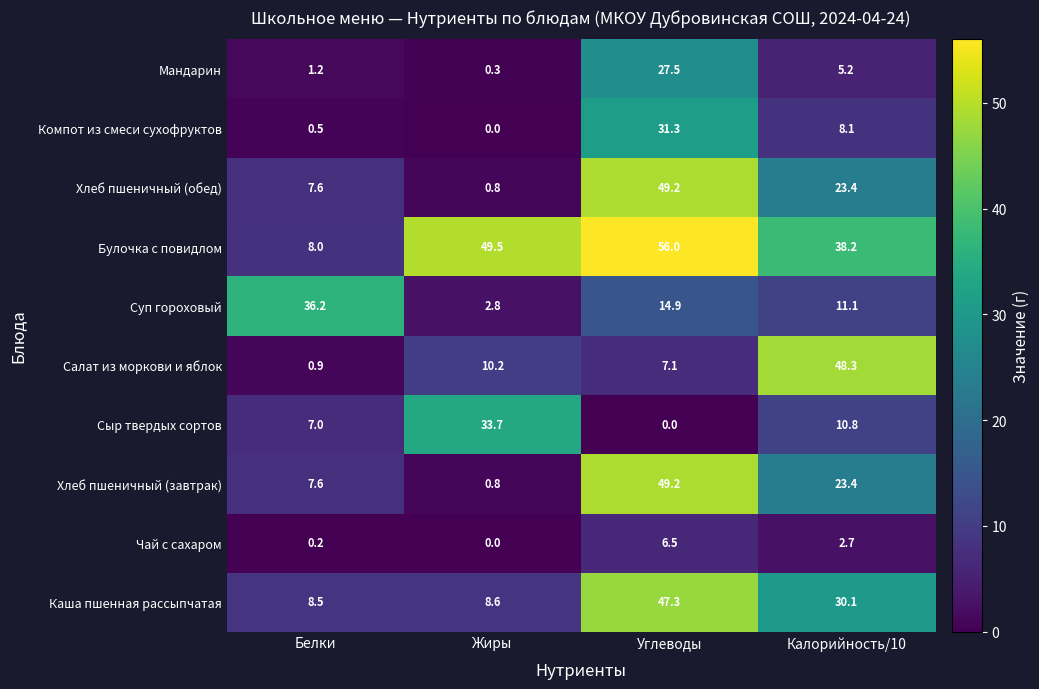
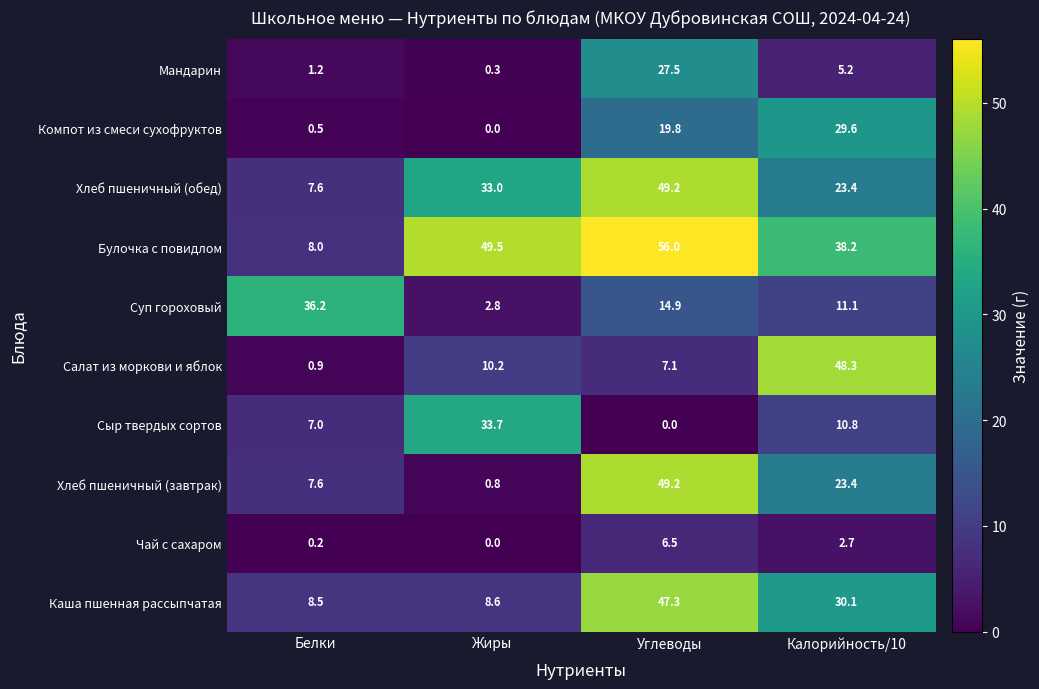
Компот из смеси сухофруктов, Углеводы: 31.3 -> 19.8
Компот из смеси сухофруктов, Калорийность/10: 8.1 -> 29.6
Хлеб пшеничный (обед), Жиры: 0.8 -> 33.0
